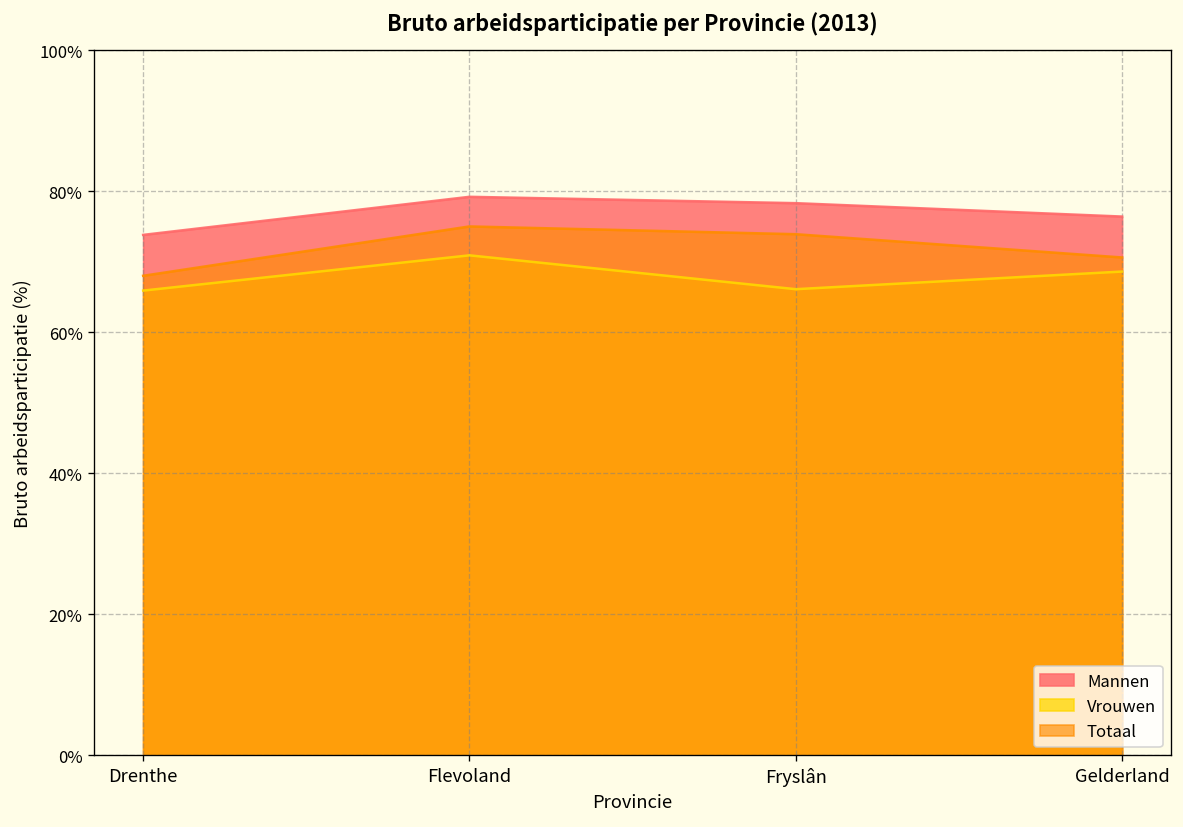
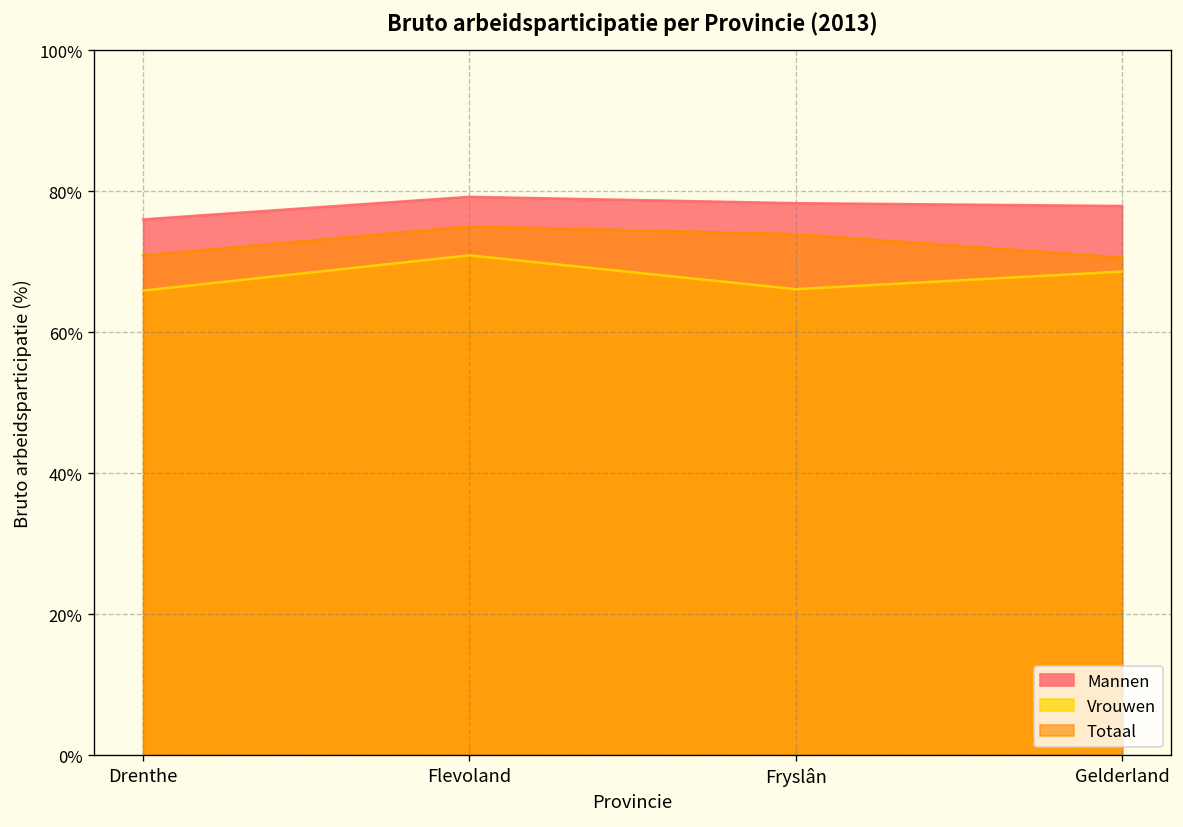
Mannen, Drenthe: 74% -> 76%
Totaal, Drenthe: 68% -> 71%
Mannen, Gelderland: 76% -> 78%
